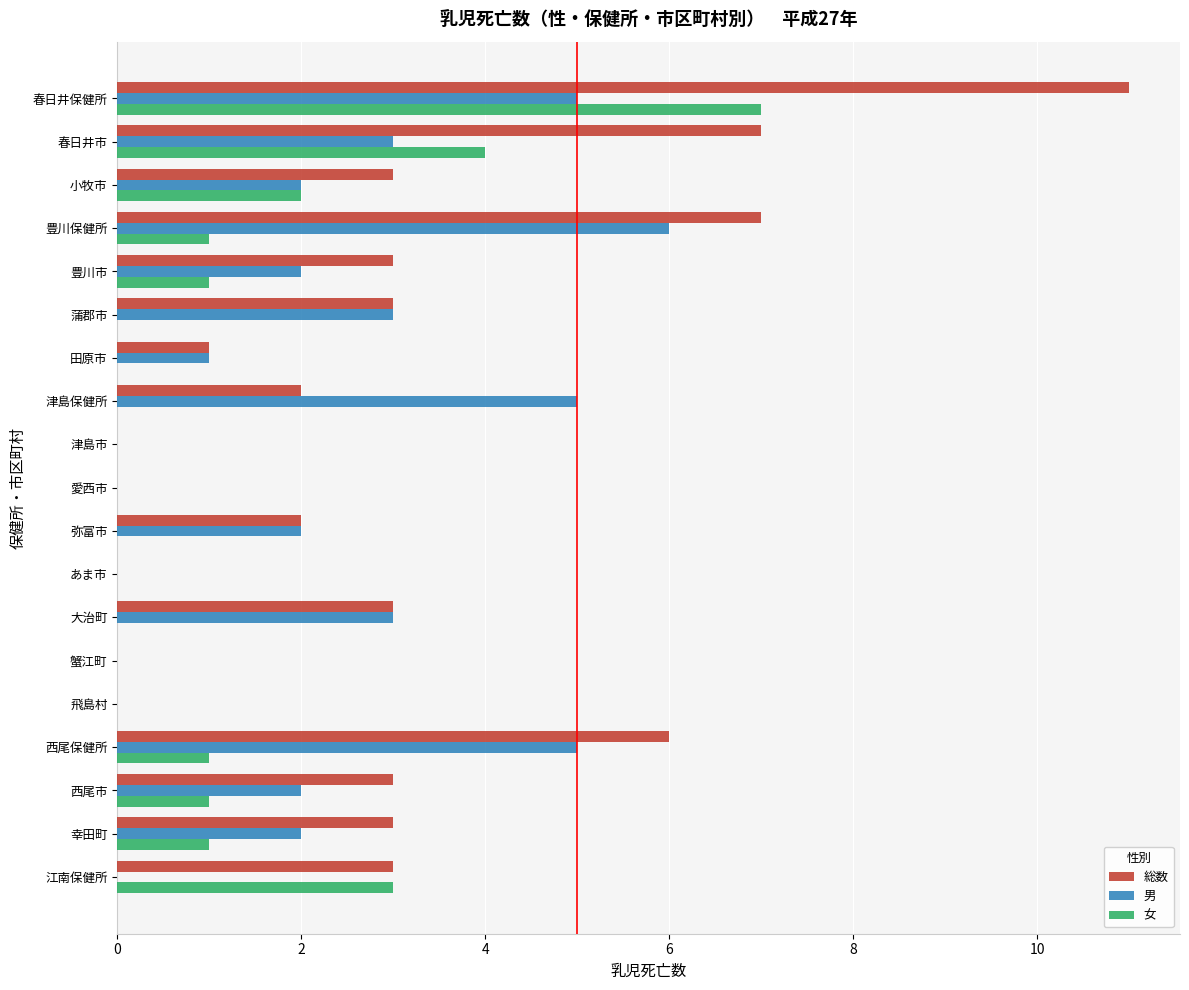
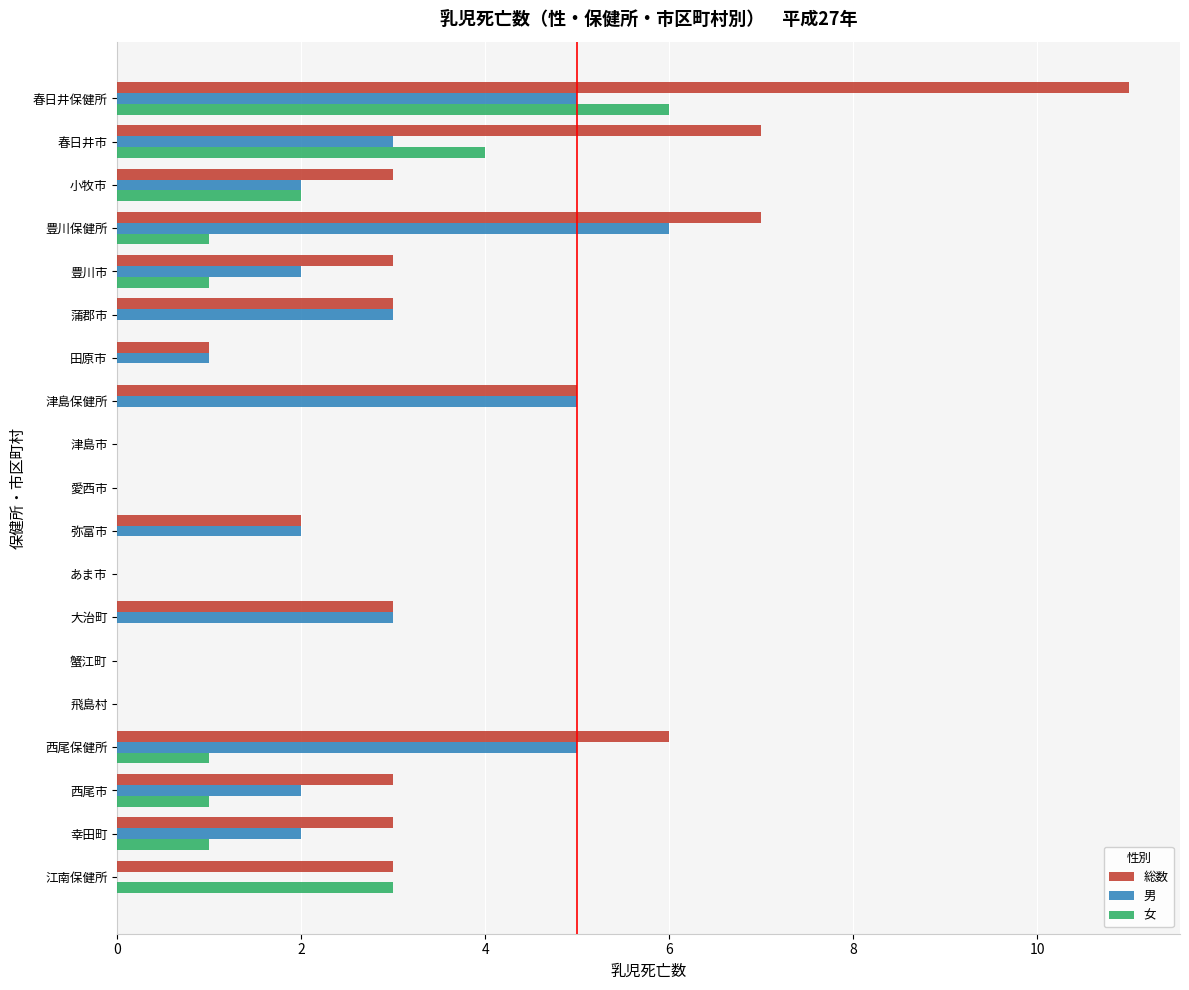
女, 春日井保健所: 7 -> 6
総数, 津島保健所: 2 -> 5
